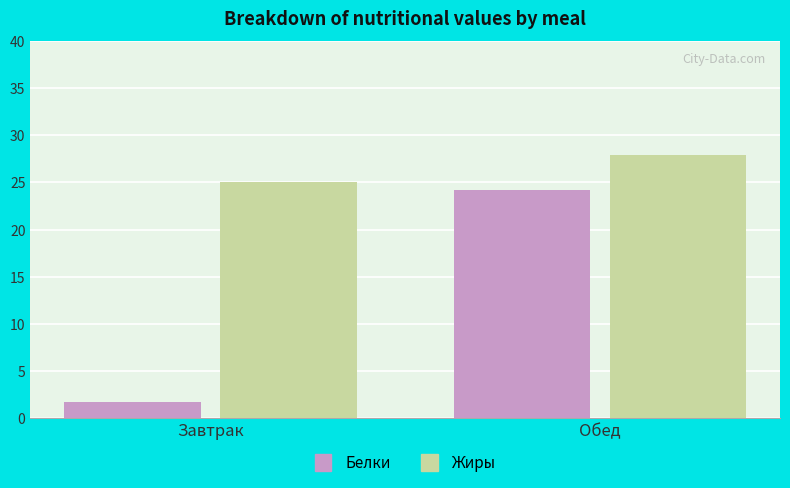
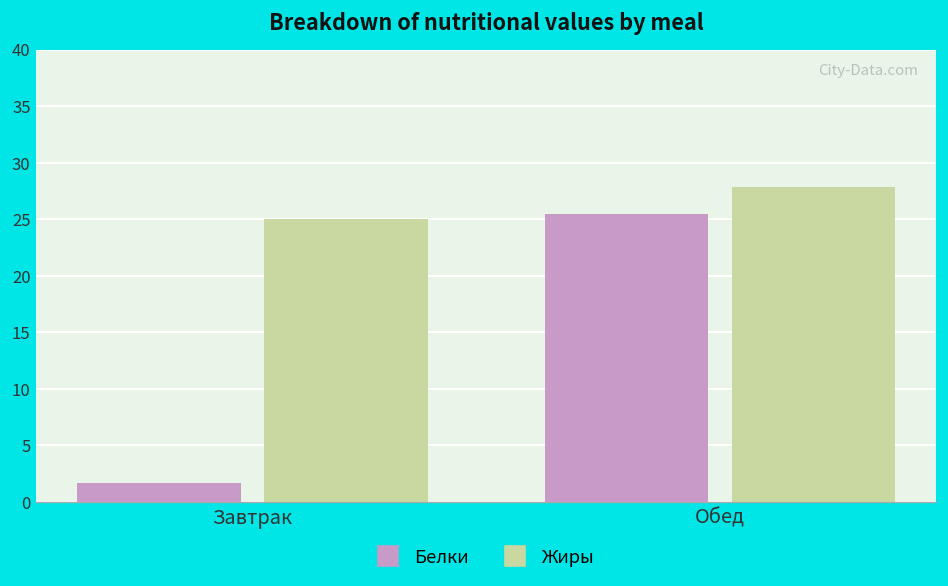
Белки, Обед: 24 -> 26
